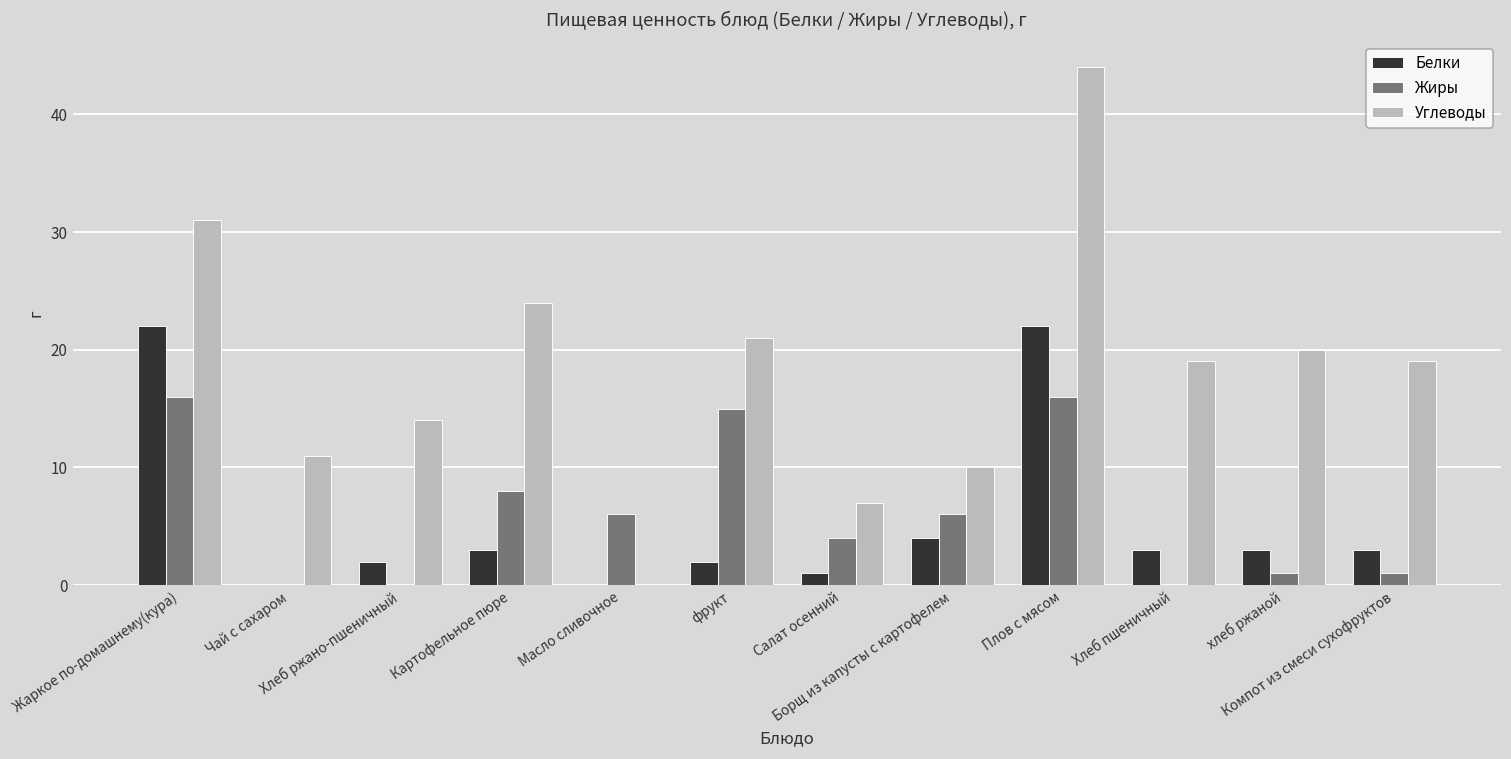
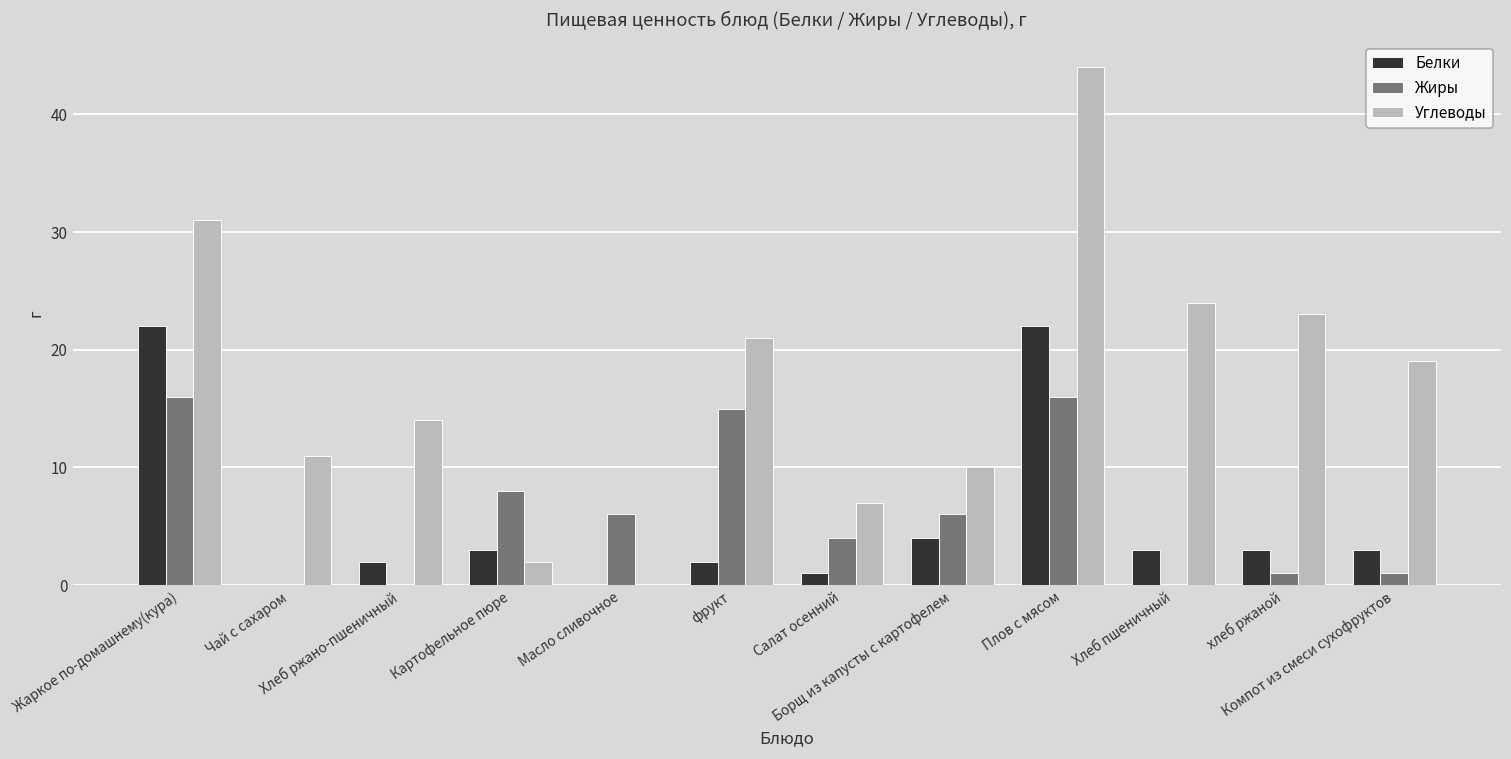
Углеводы, Картофельное пюре: 24 -> 2
Углеводы, Хлеб пшеничный: 19 -> 24
Углеводы, хлеб ржаной: 20 -> 23
